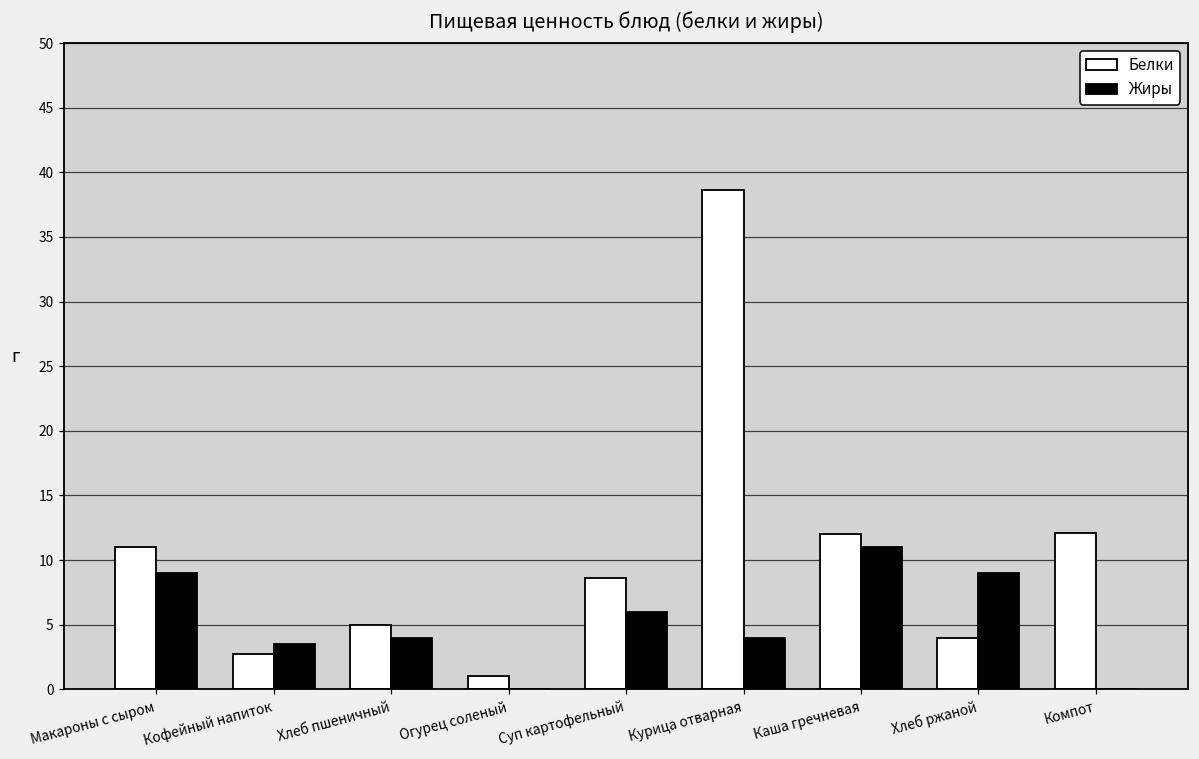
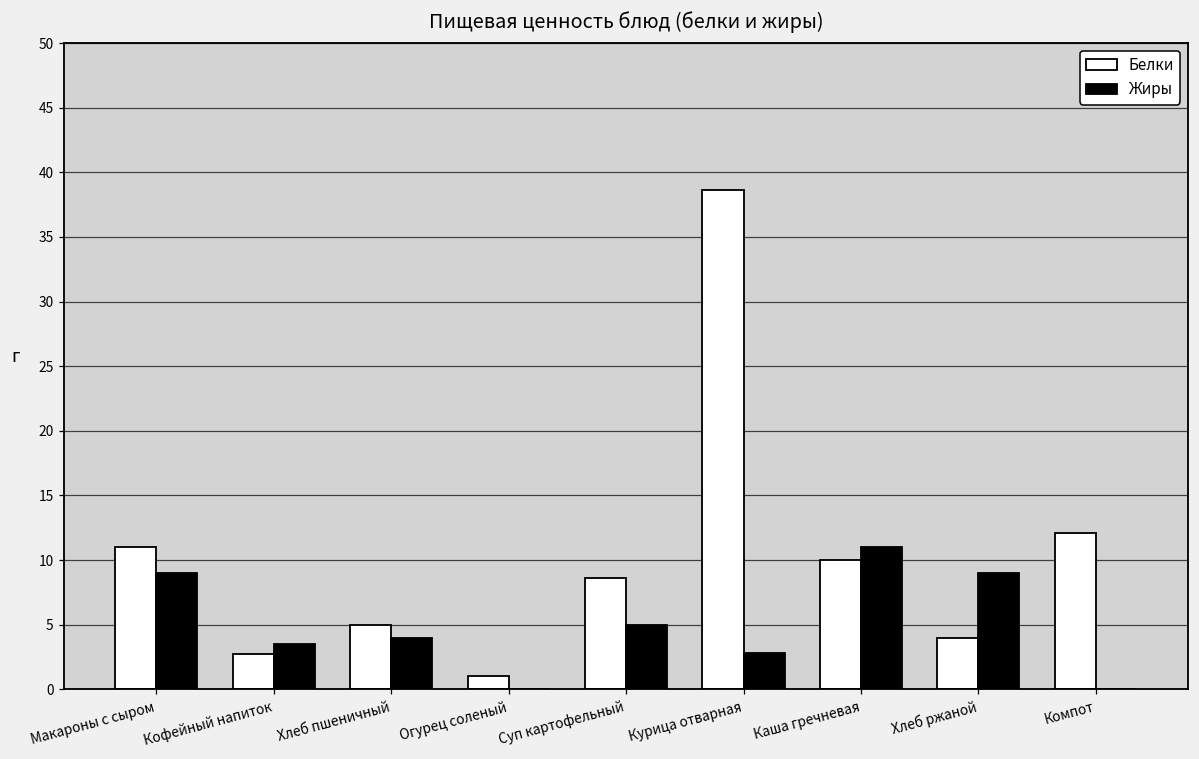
Жиры, Суп картофельный: 6 -> 5
Жиры, Курица отварная: 4.0 -> 2.8
Белки, Каша гречневая: 12 -> 10
